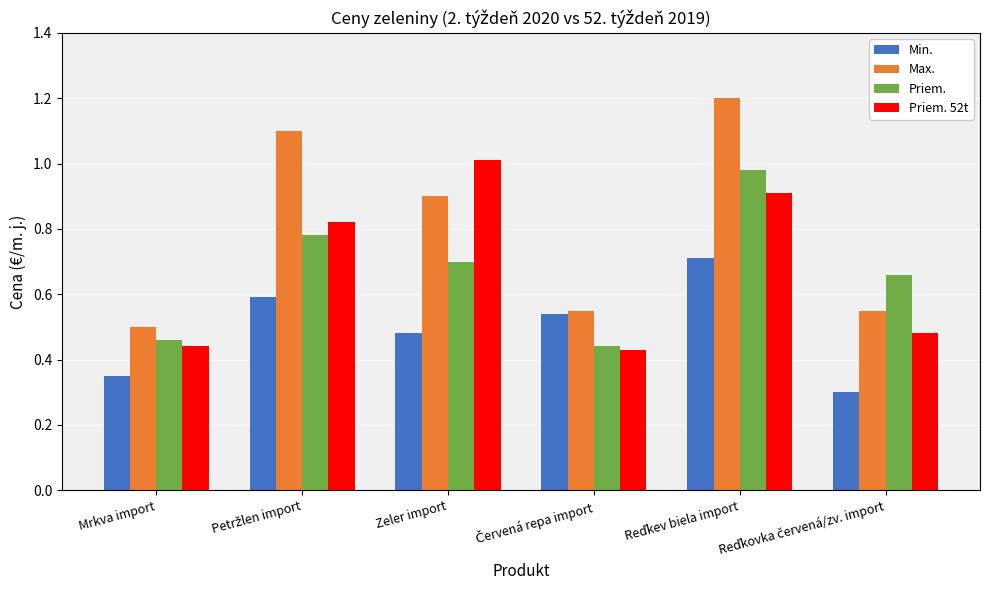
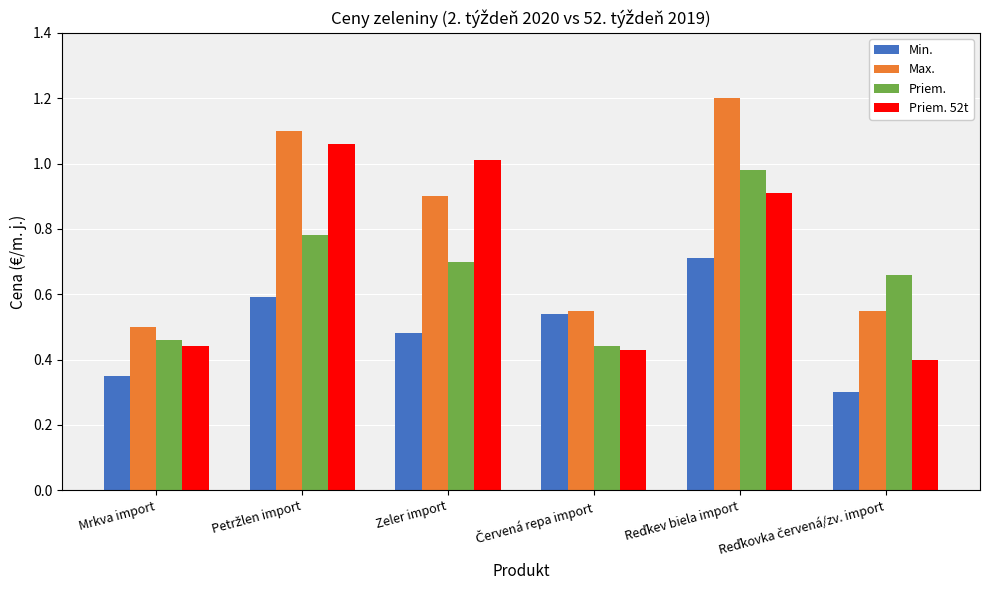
Priem. 52t, Petržlen import: 0.82 -> 1.06
Priem. 52t, Reďkovka červená/zv. import: 0.48 -> 0.40
